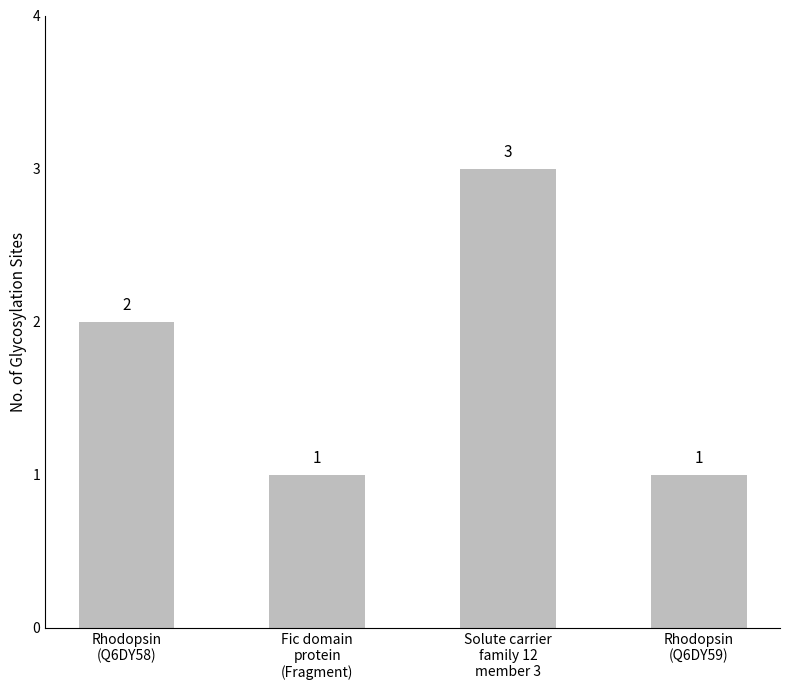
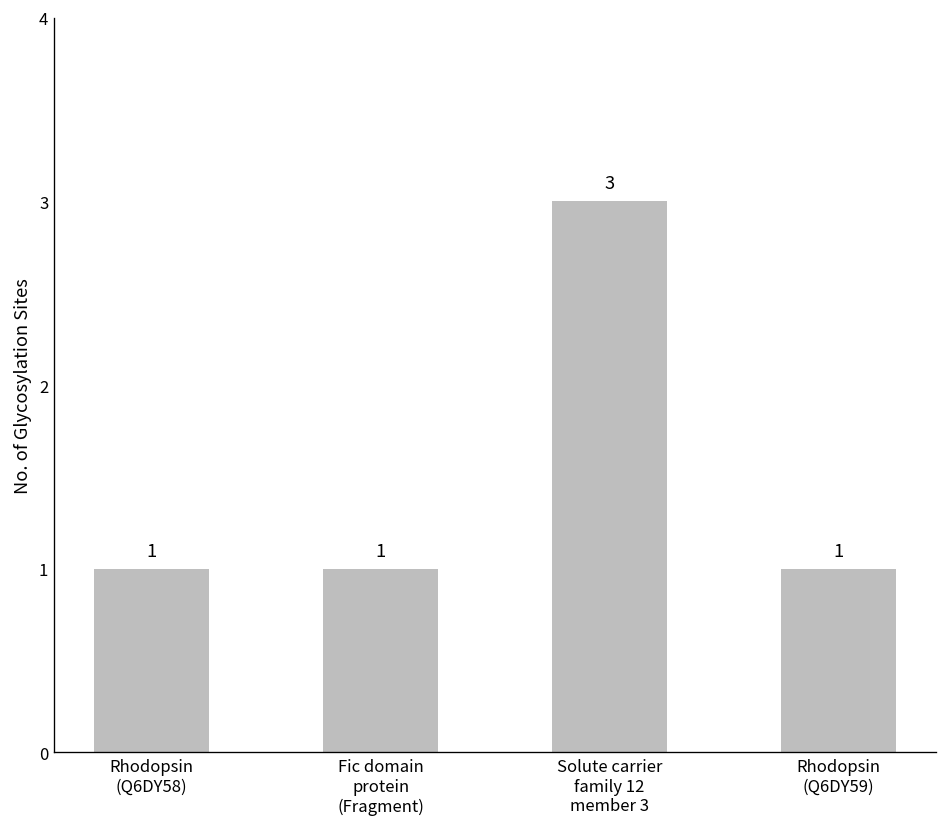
Rhodopsin (Q6DY58): 2 -> 1
